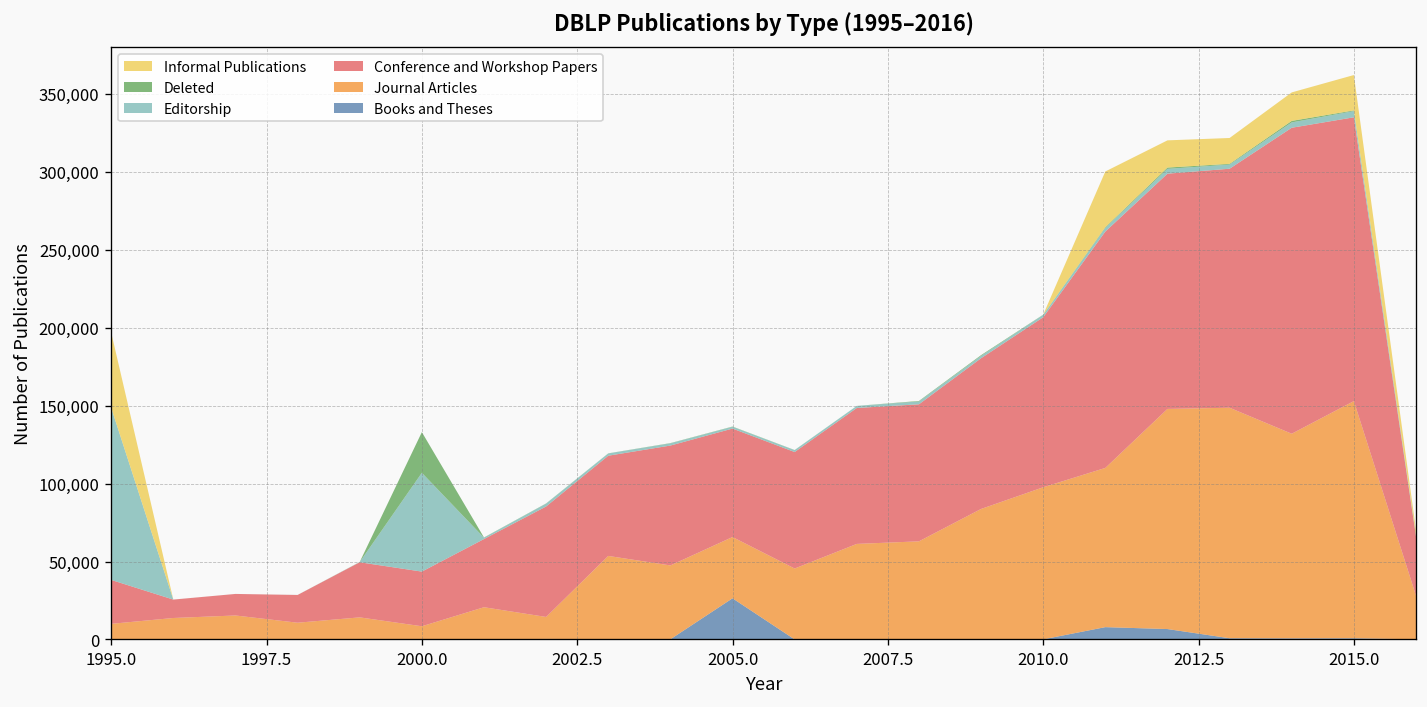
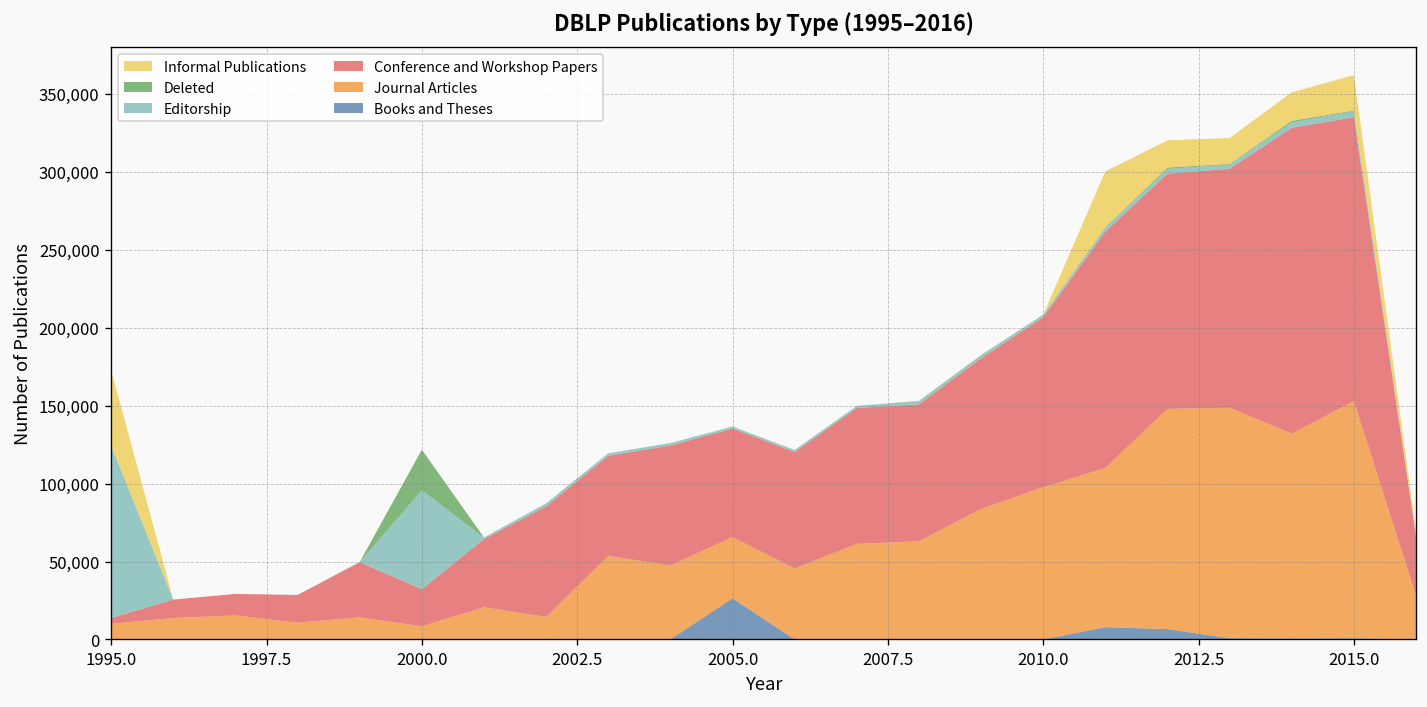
Conference and Workshop Papers, 1995.0: 28,000 -> 4,000
Conference and Workshop Papers, 2000.0: 35,000 -> 24,000
